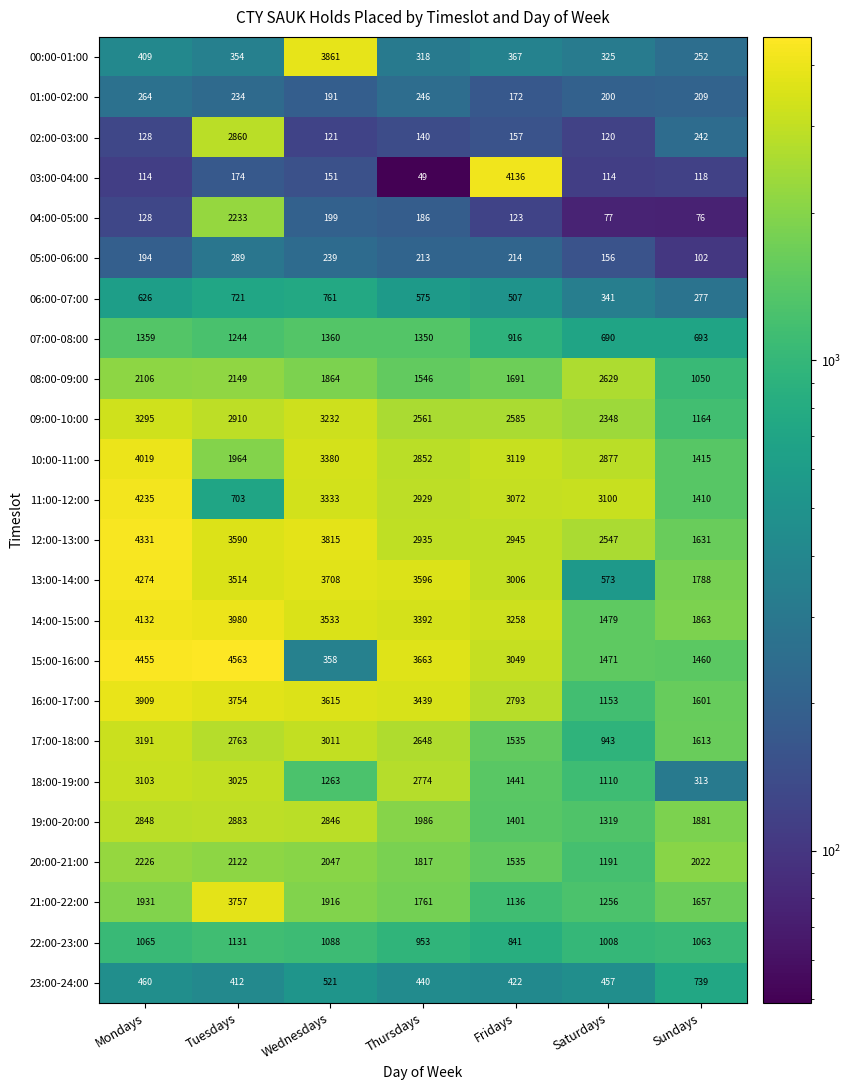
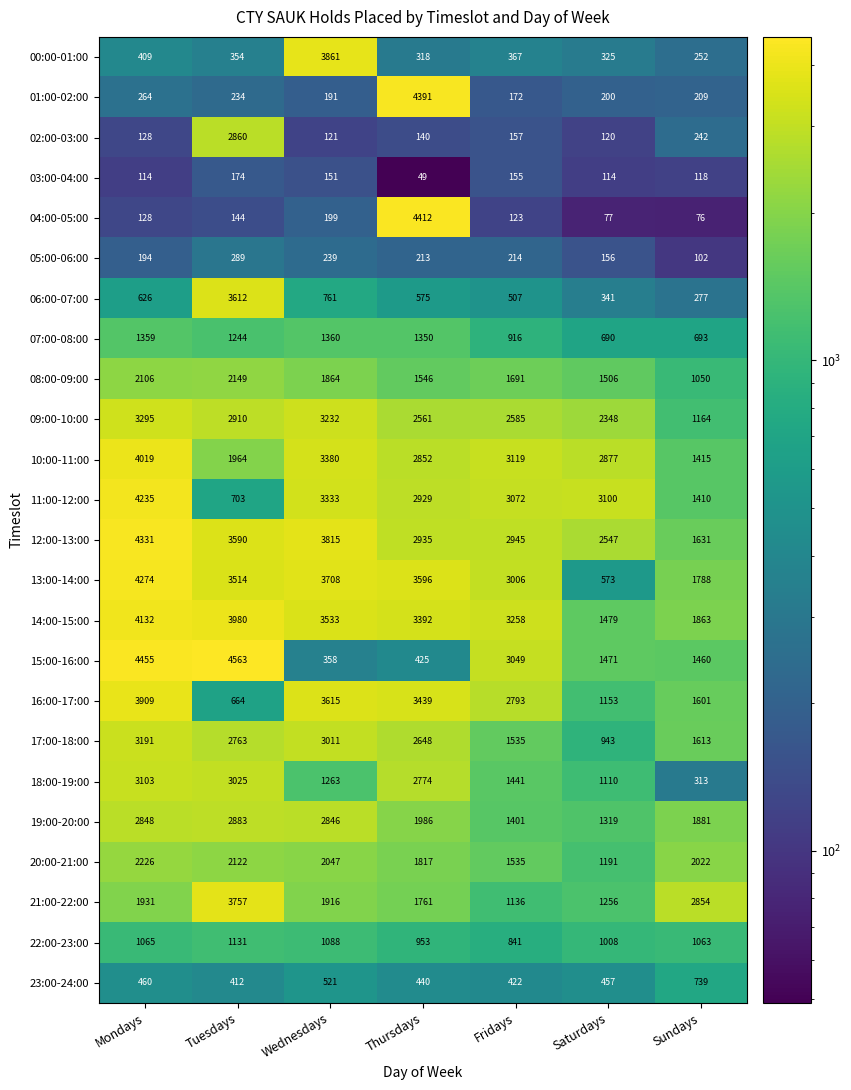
01:00-02:00, Thursdays: 246 -> 4391
03:00-04:00, Fridays: 4136 -> 155
04:00-05:00, Tuesdays: 2233 -> 144
04:00-05:00, Thursdays: 186 -> 4412
06:00-07:00, Tuesdays: 721 -> 3612
08:00-09:00, Saturdays: 2629 -> 1506
15:00-16:00, Thursdays: 3663 -> 425
16:00-17:00, Tuesdays: 3754 -> 664
21:00-22:00, Sundays: 1657 -> 2854
